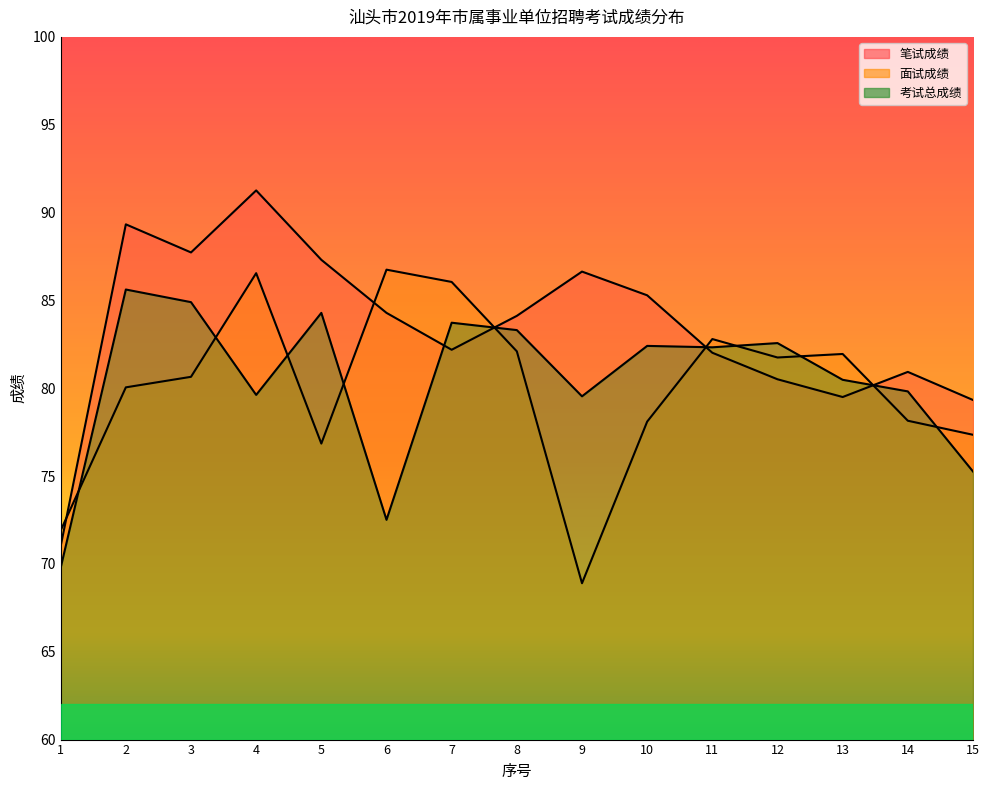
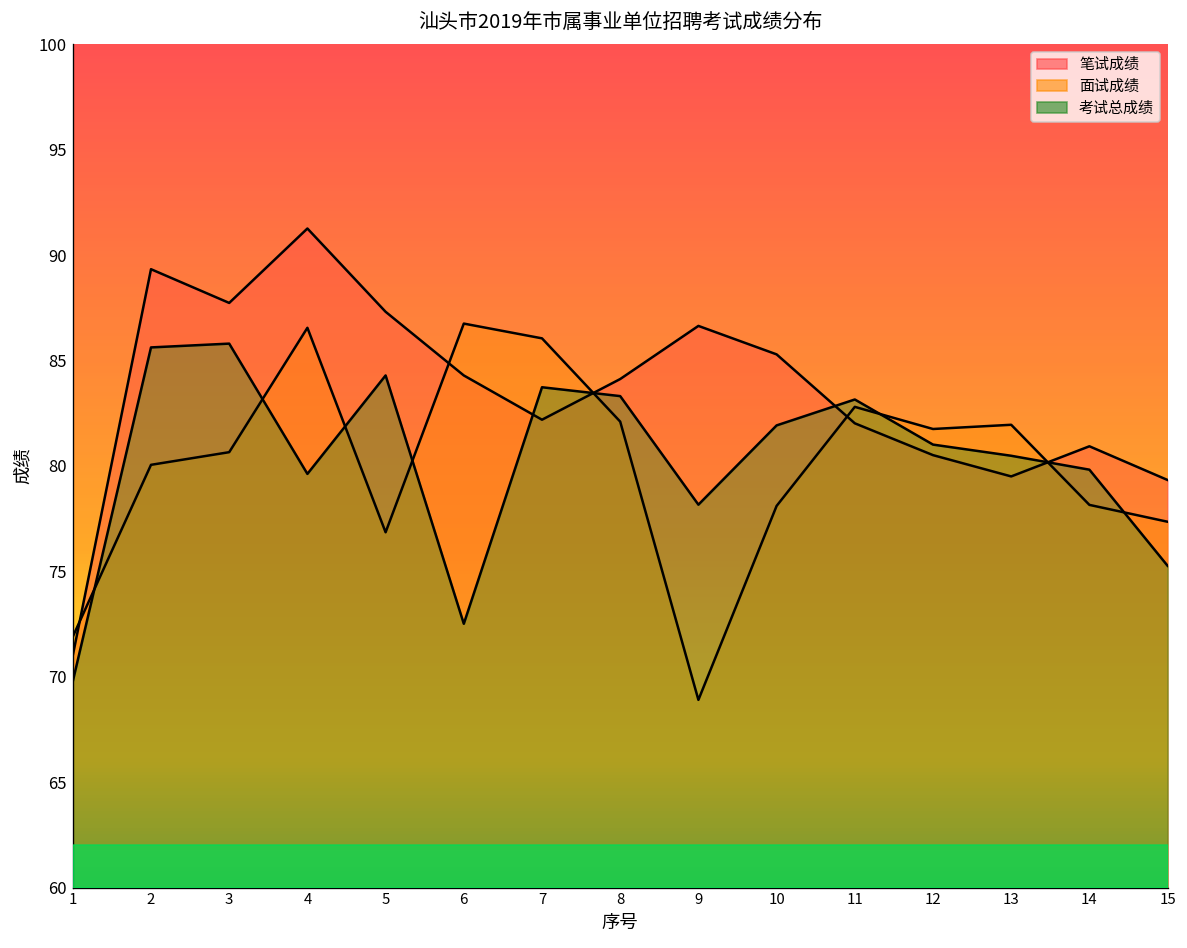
考试总成绩, 3: 84.9 -> 85.8
考试总成绩, 9: 79.5 -> 78.2
考试总成绩, 10: 82.4 -> 81.9
考试总成绩, 11: 82.3 -> 83.2
考试总成绩, 12: 82.6 -> 81.0
